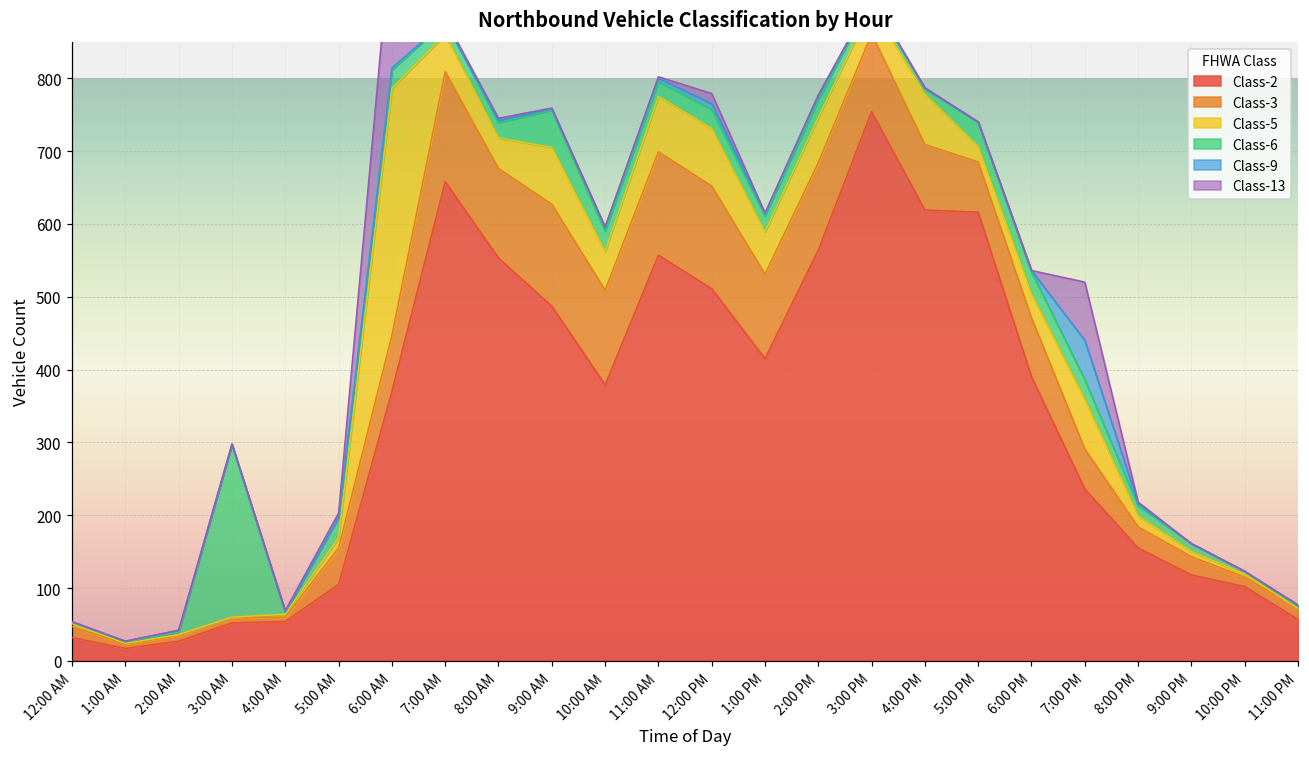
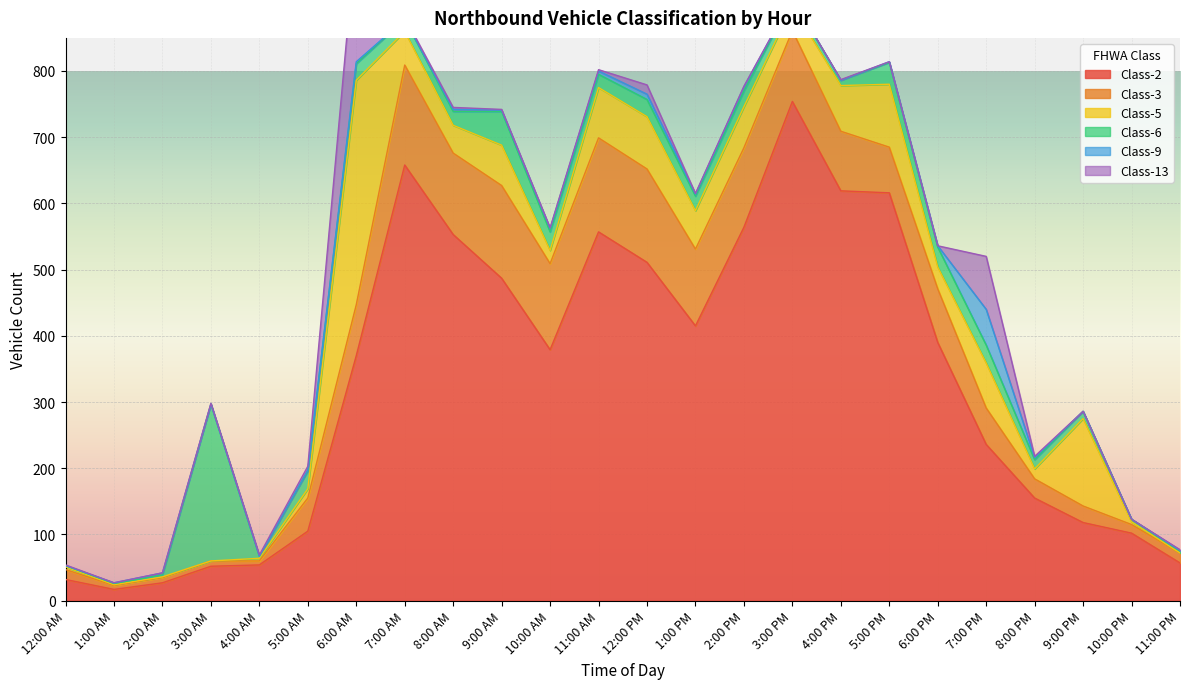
Class-5, 9:00 AM: 80 -> 60
Class-5, 10:00 AM: 50 -> 20
Class-5, 5:00 PM: 20 -> 100
Class-5, 9:00 PM: 10 -> 130
